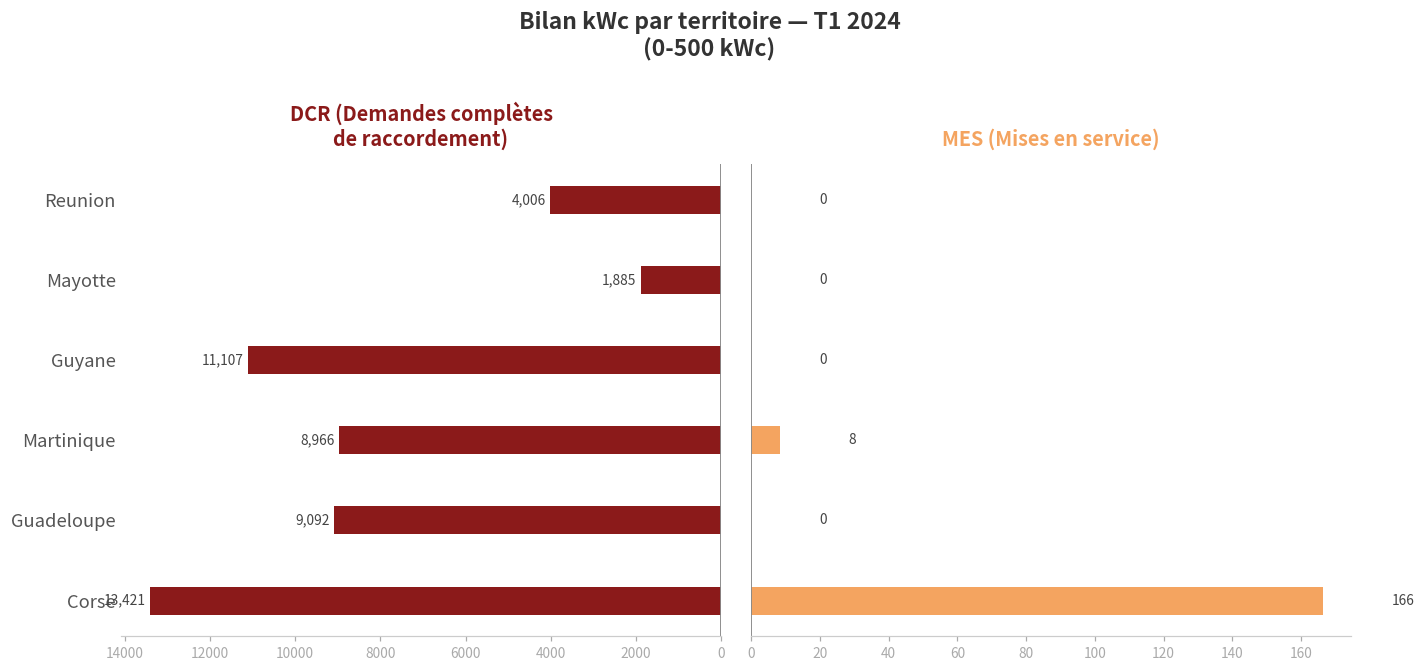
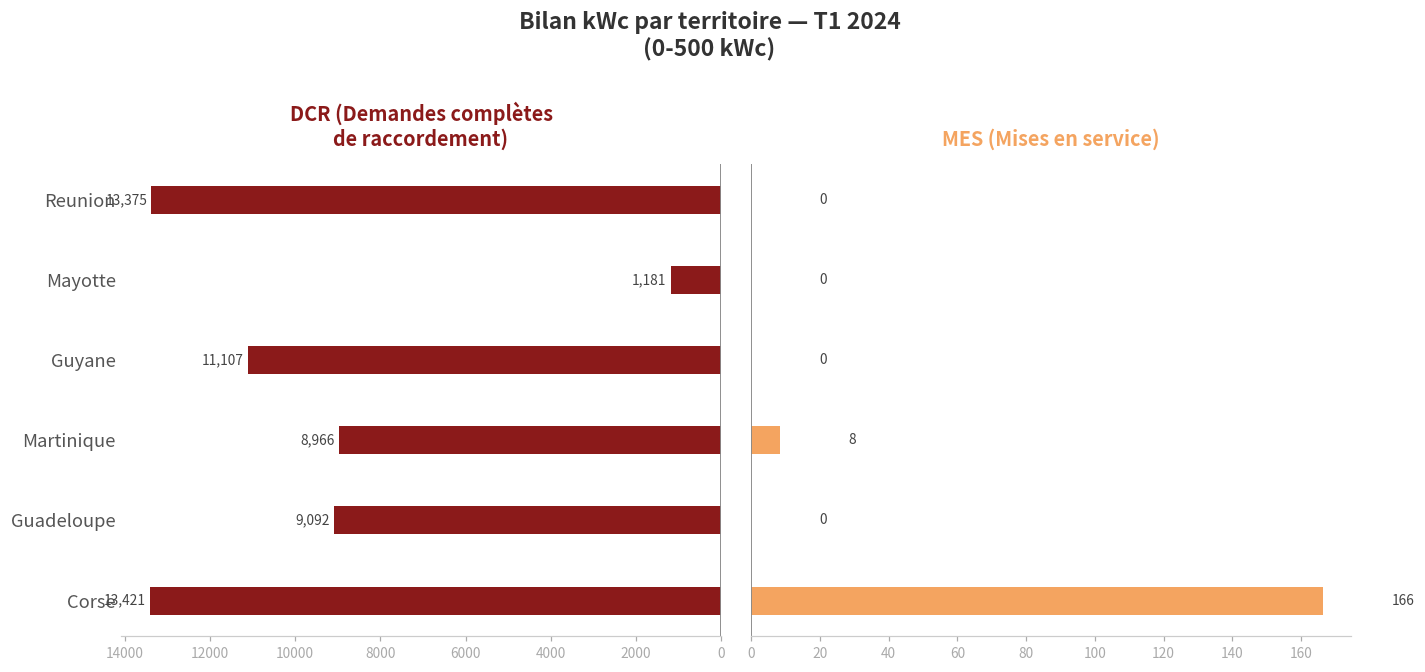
DCR (Demandes complètes de raccordement), Reunion: 4,006 -> 13,375
DCR (Demandes complètes de raccordement), Mayotte: 1,885 -> 1,181
